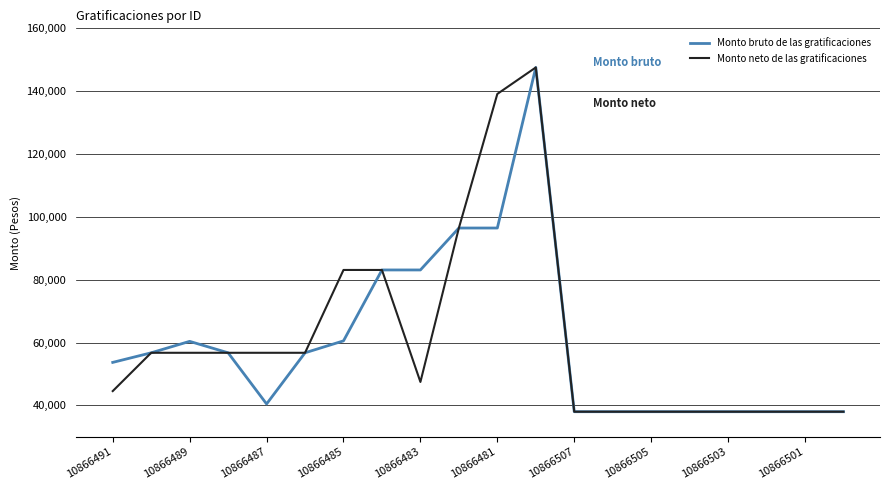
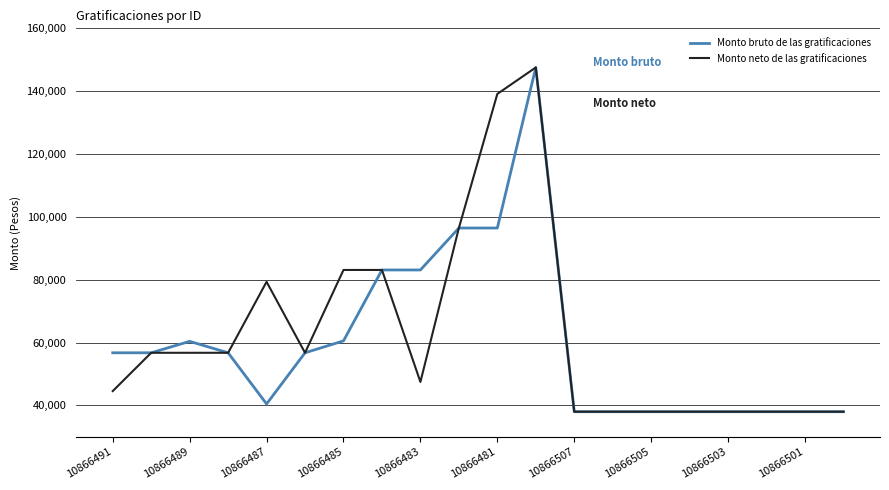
Monto bruto de las gratificaciones, 10866491: 54,000 -> 57,000
Monto neto de las gratificaciones, 10866487: 57,000 -> 79,000
